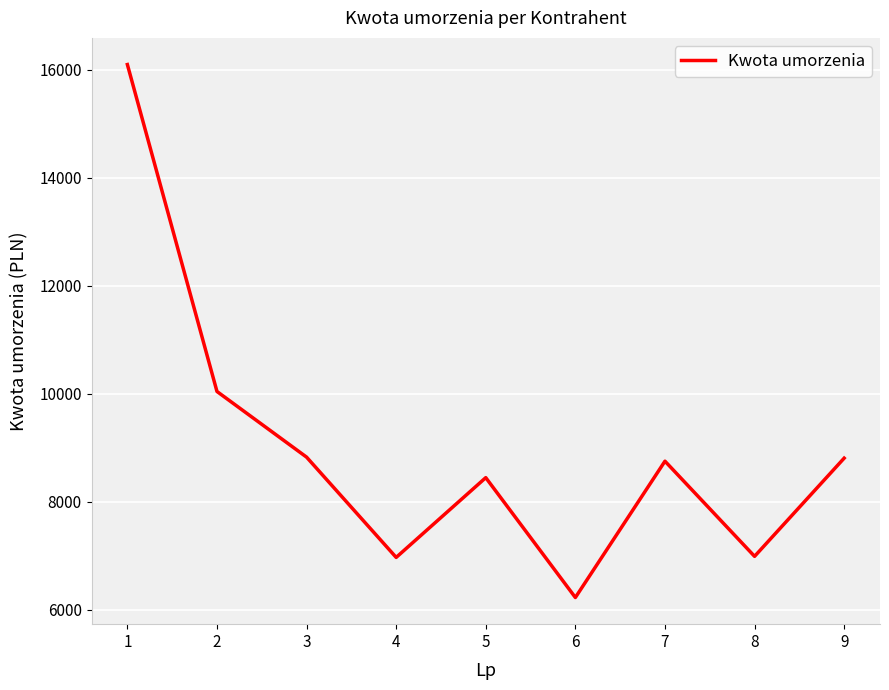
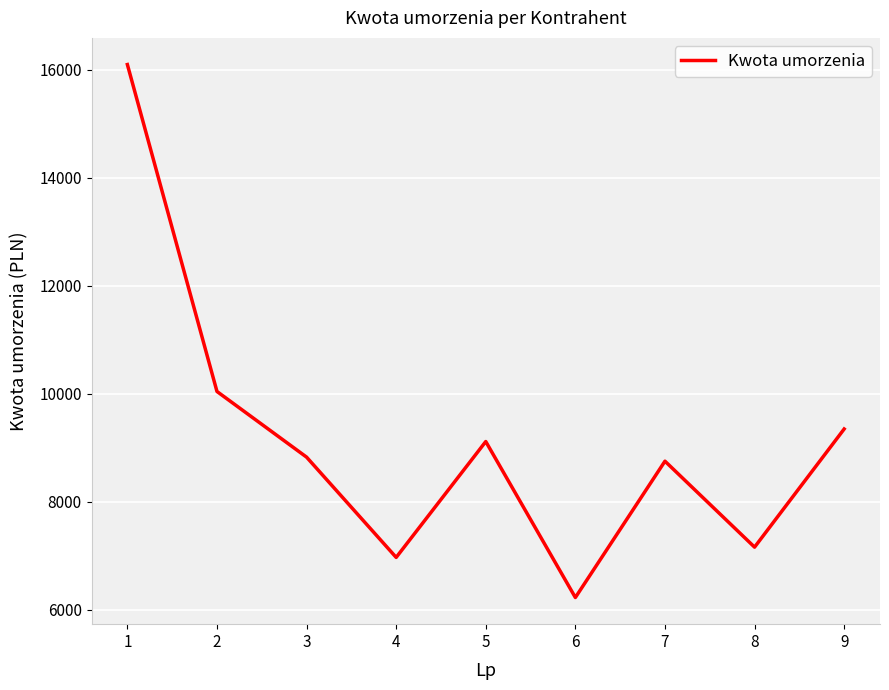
5: 8400 -> 9100
8: 7000 -> 7200
9: 8800 -> 9300
